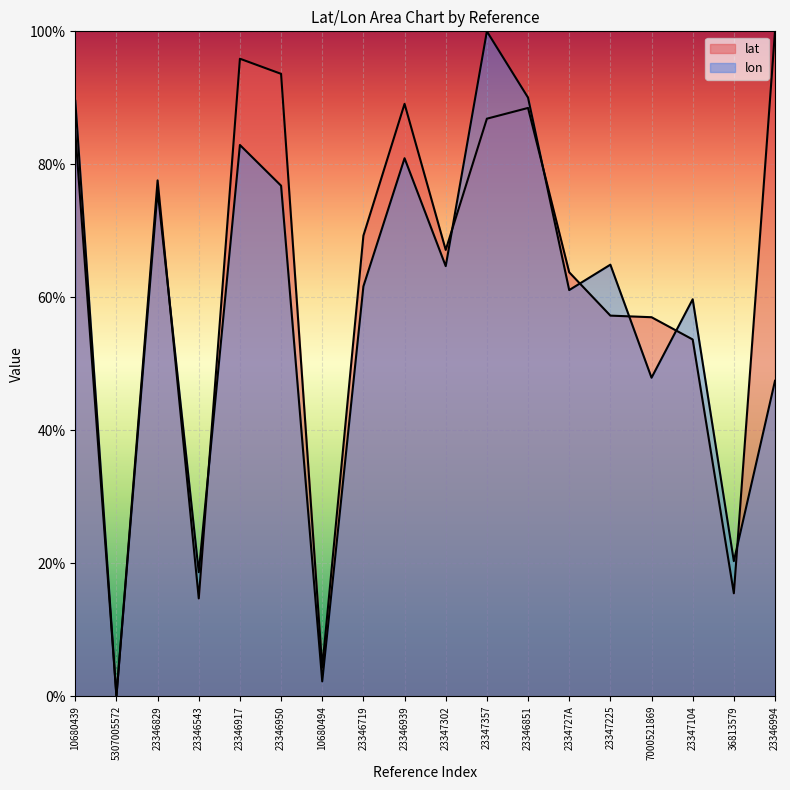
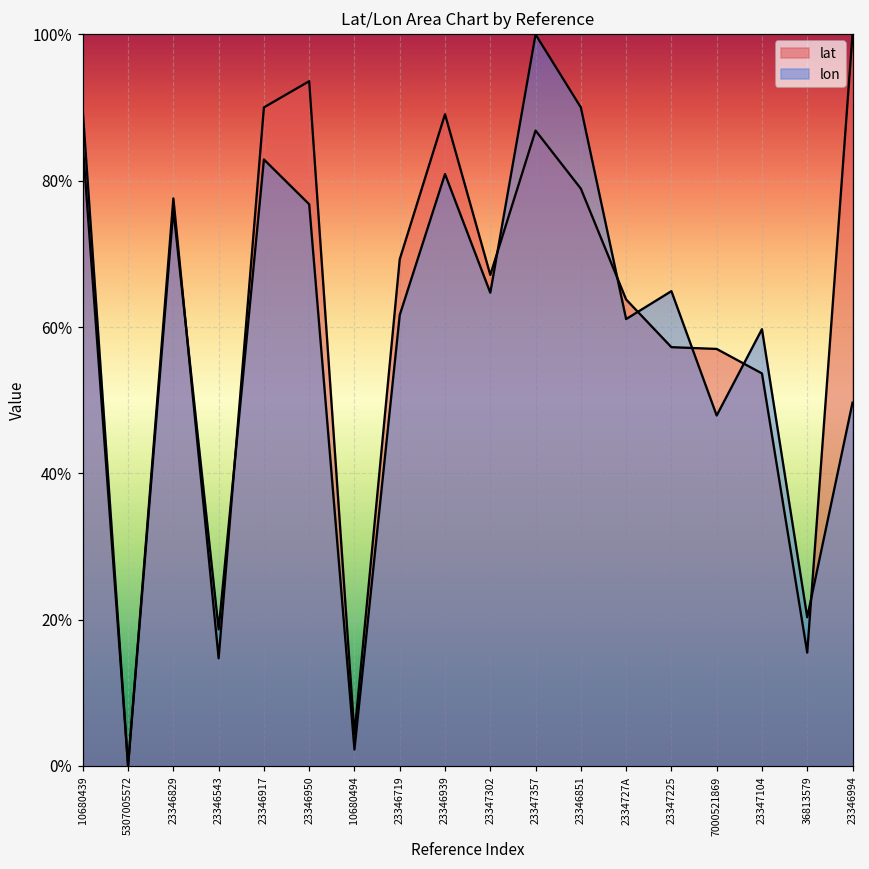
lat, 23346917: 96% -> 90%
lat, 23346851: 88% -> 79%
lon, 23346994: 47% -> 50%
